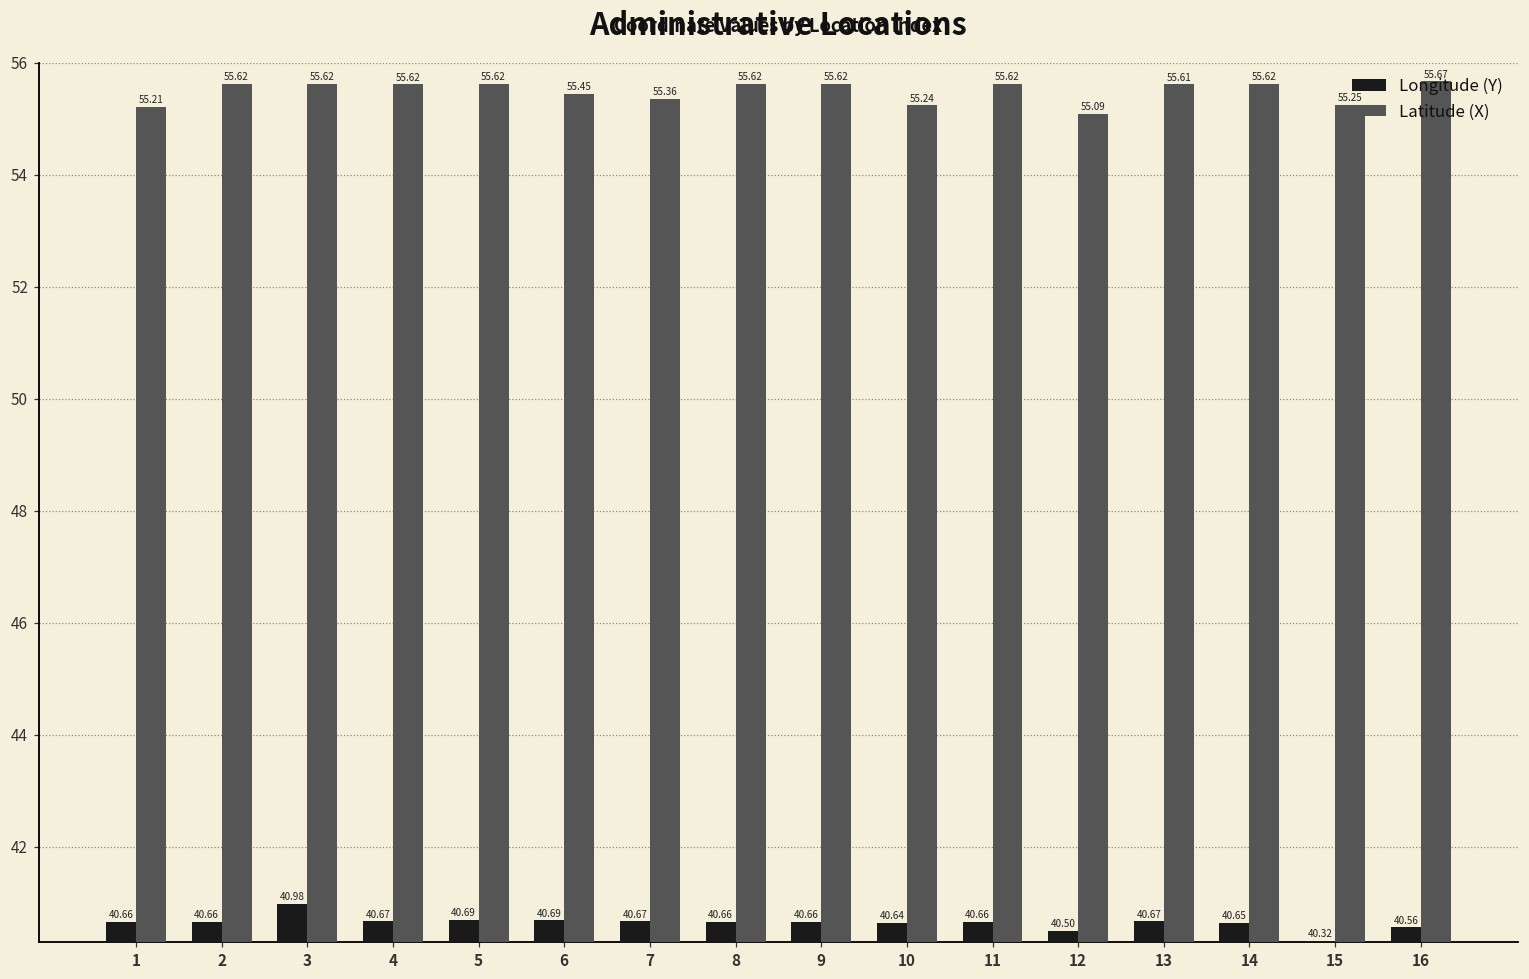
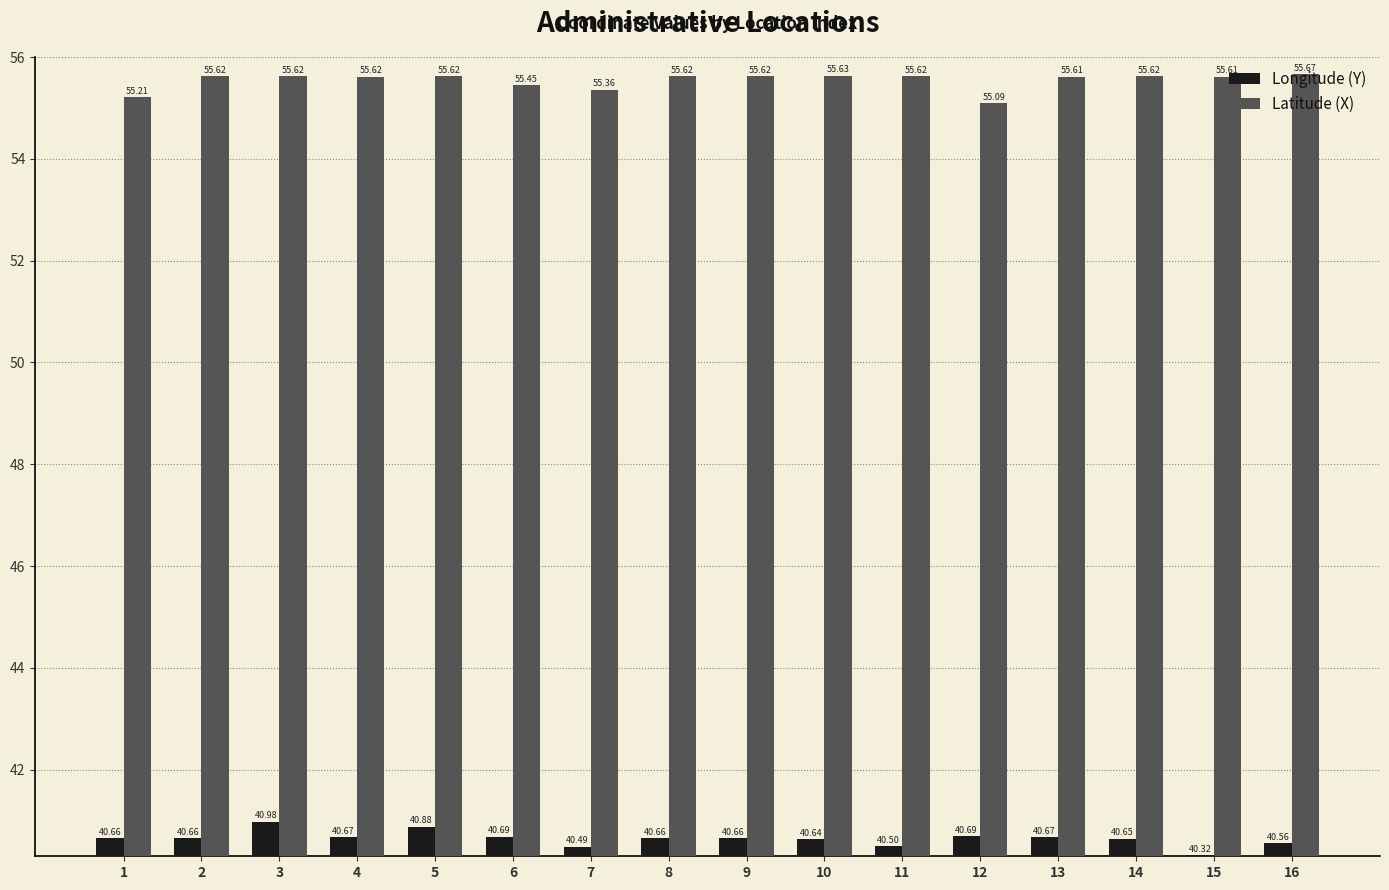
Longitude (Y), 5: 40.69 -> 40.88
Longitude (Y), 7: 40.67 -> 40.49
Latitude (X), 10: 55.24 -> 55.63
Longitude (Y), 11: 40.66 -> 40.50
Longitude (Y), 12: 40.50 -> 40.69
Latitude (X), 15: 55.25 -> 55.61
